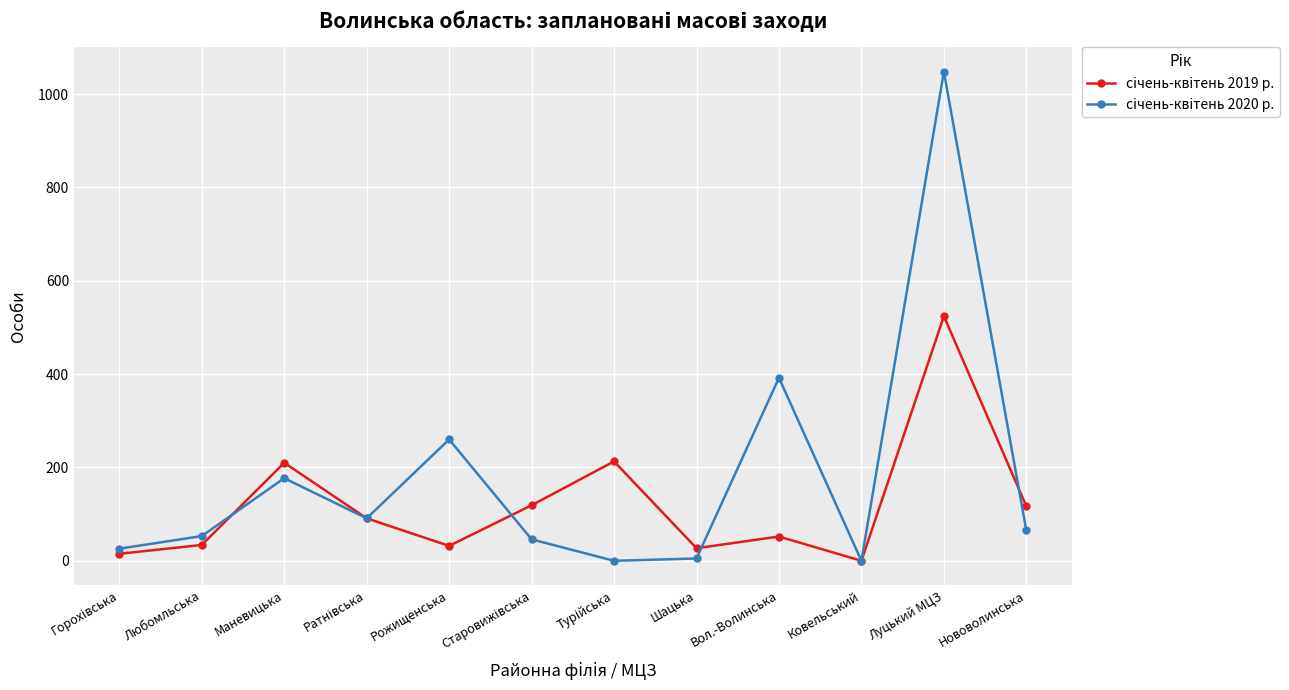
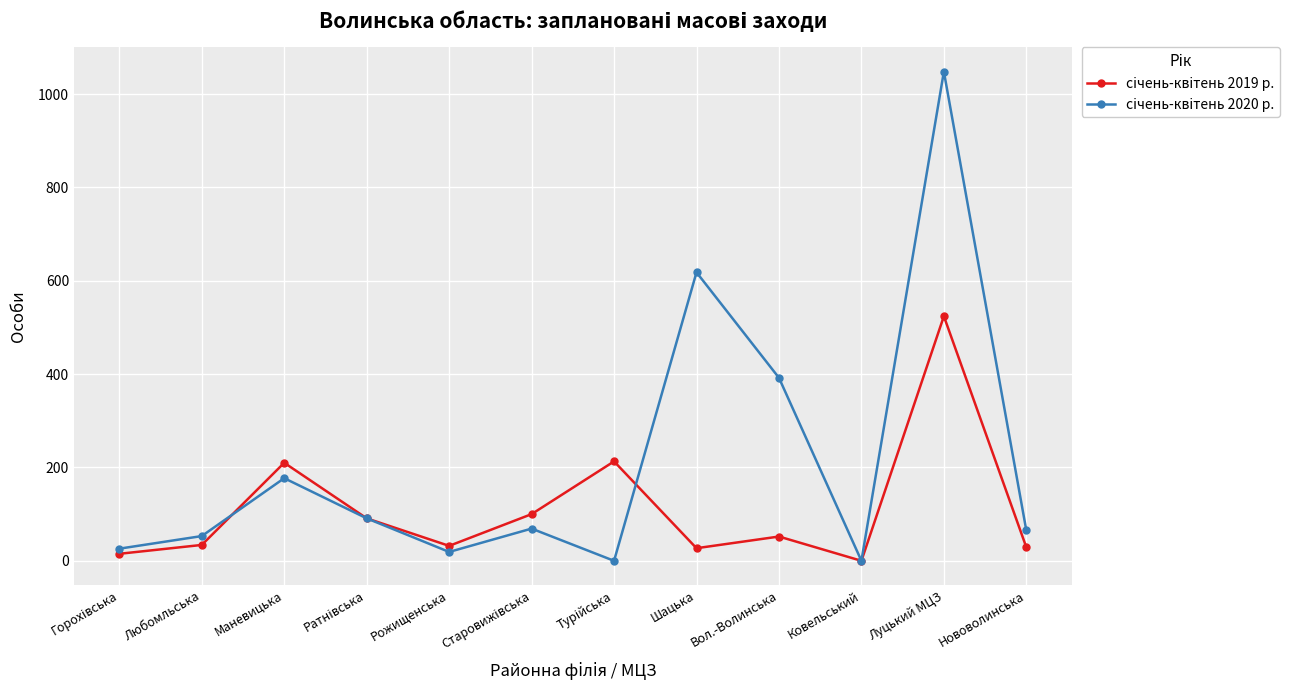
січень-квітень 2020 р., Рожищенська: 260 -> 20
січень-квітень 2019 р., Старовижівська: 120 -> 100
січень-квітень 2020 р., Старовижівська: 50 -> 70
січень-квітень 2020 р., Шацька: 10 -> 620
січень-квітень 2019 р., Нововолинська: 120 -> 30
